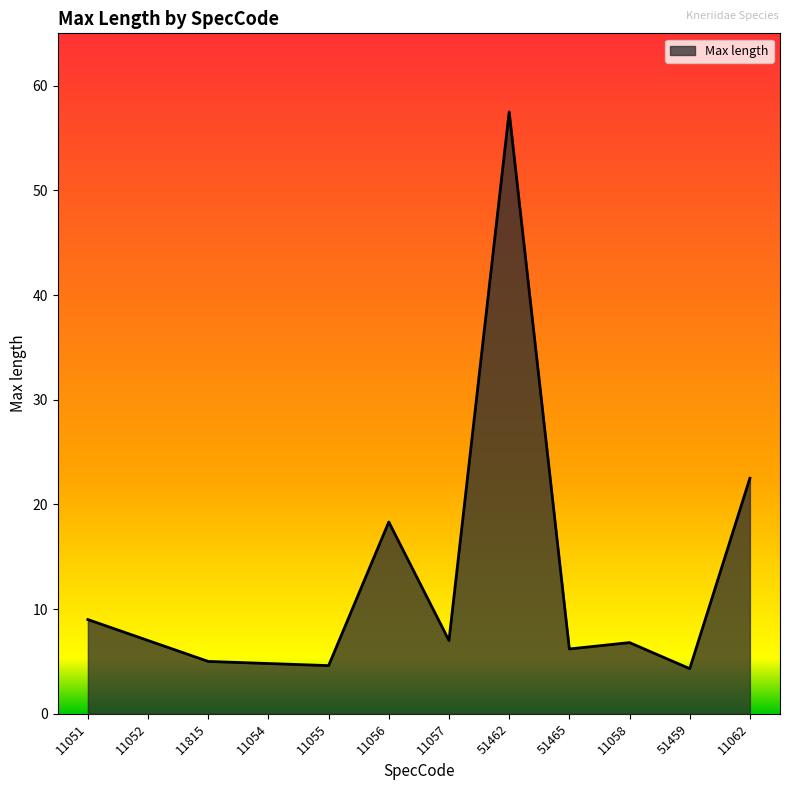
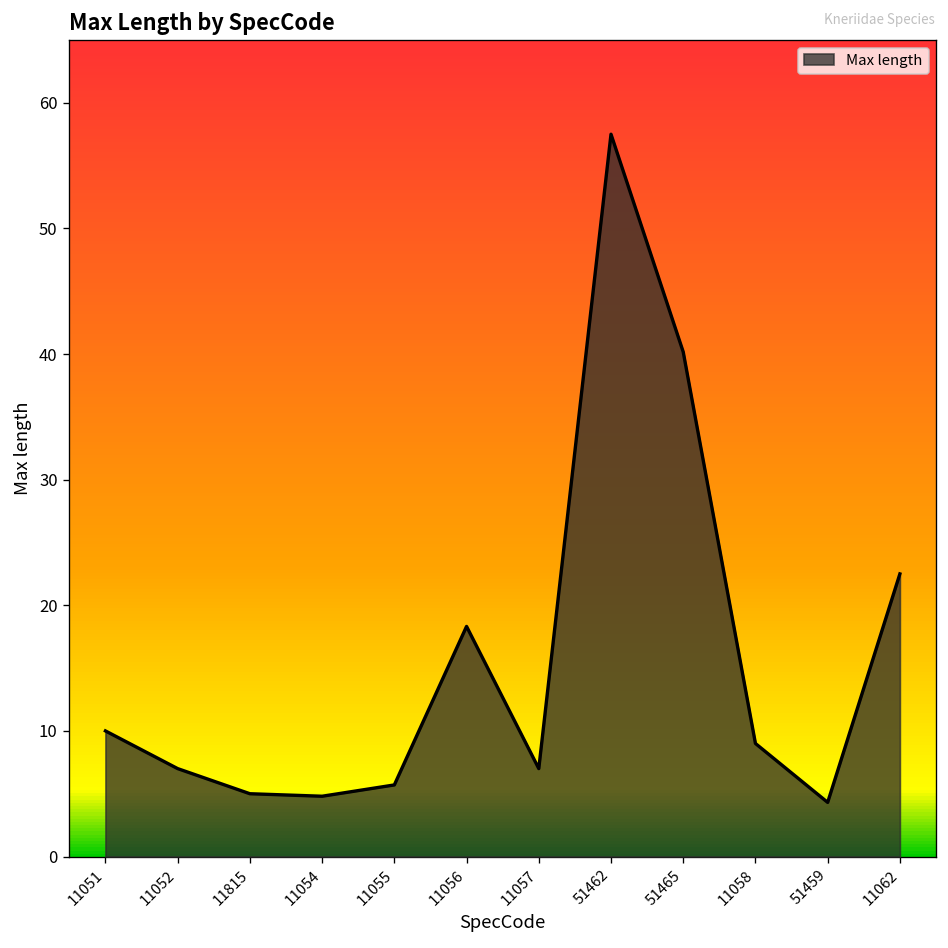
11051: 9 -> 10
11055: 4.6 -> 5.7
51465: 6.2 -> 40.2
11058: 6.8 -> 9.0
